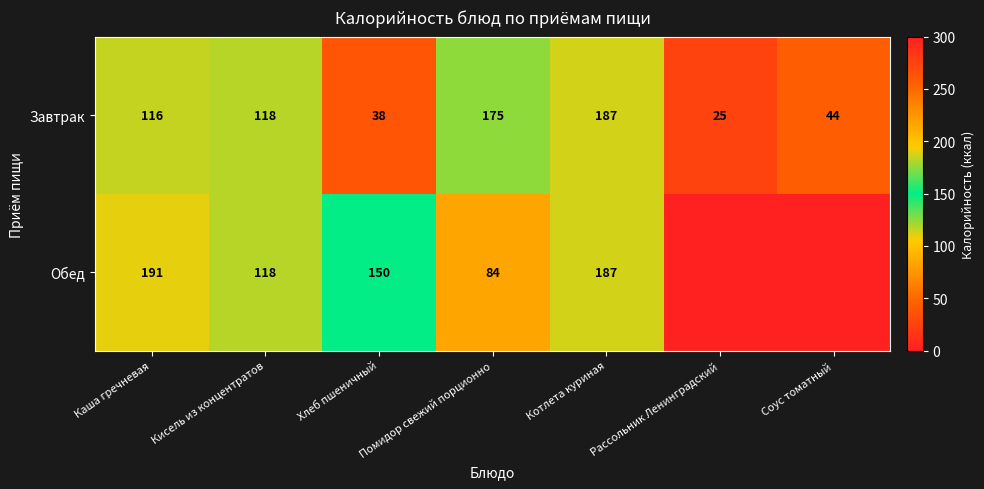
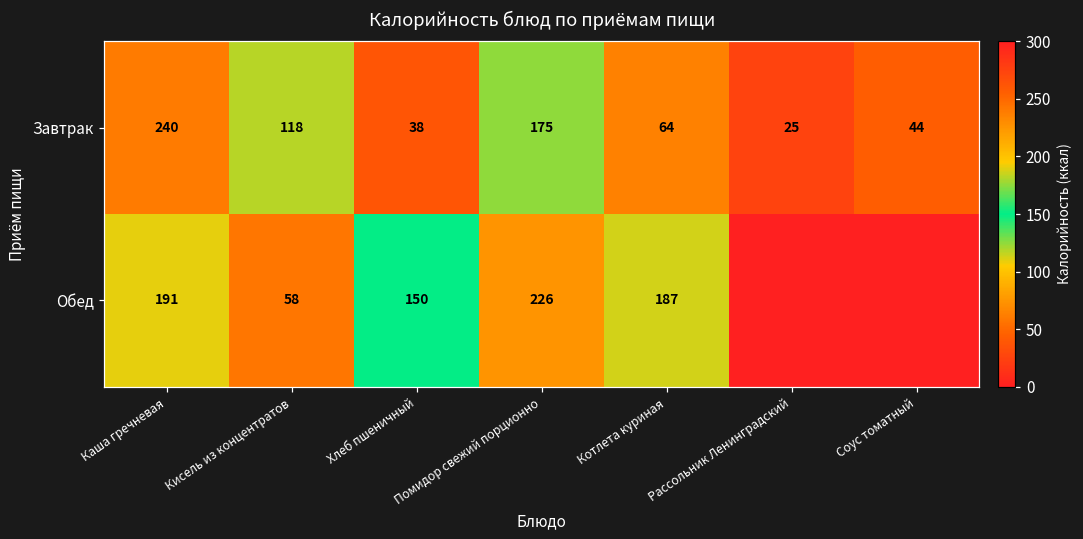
Завтрак, Каша гречневая: 116 -> 240
Завтрак, Котлета куриная: 187 -> 64
Обед, Кисель из концентратов: 118 -> 58
Обед, Помидор свежий порционно: 84 -> 226
